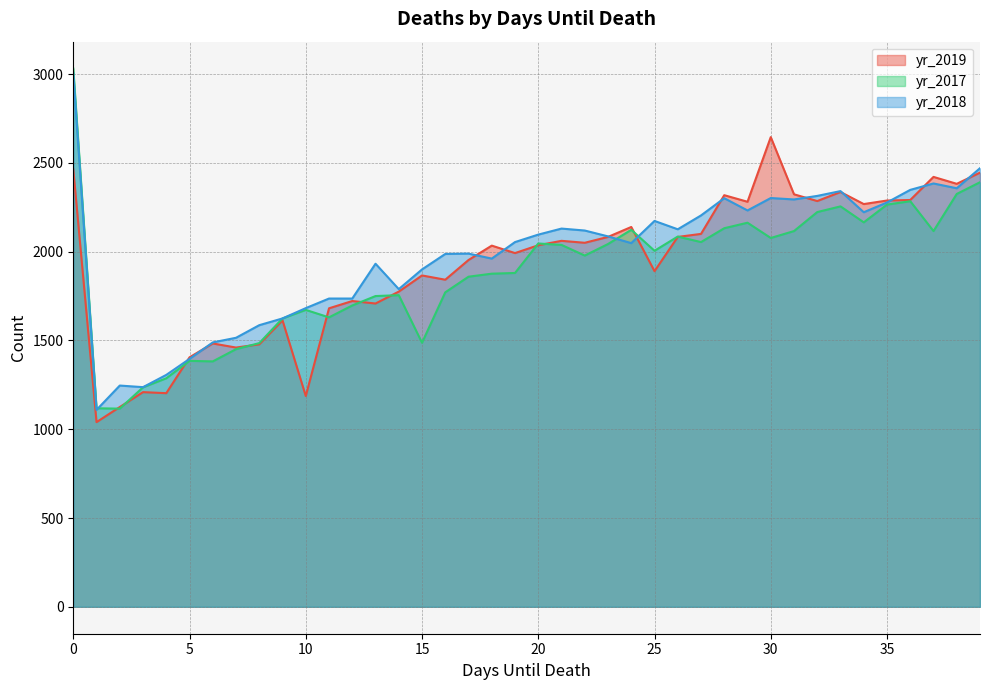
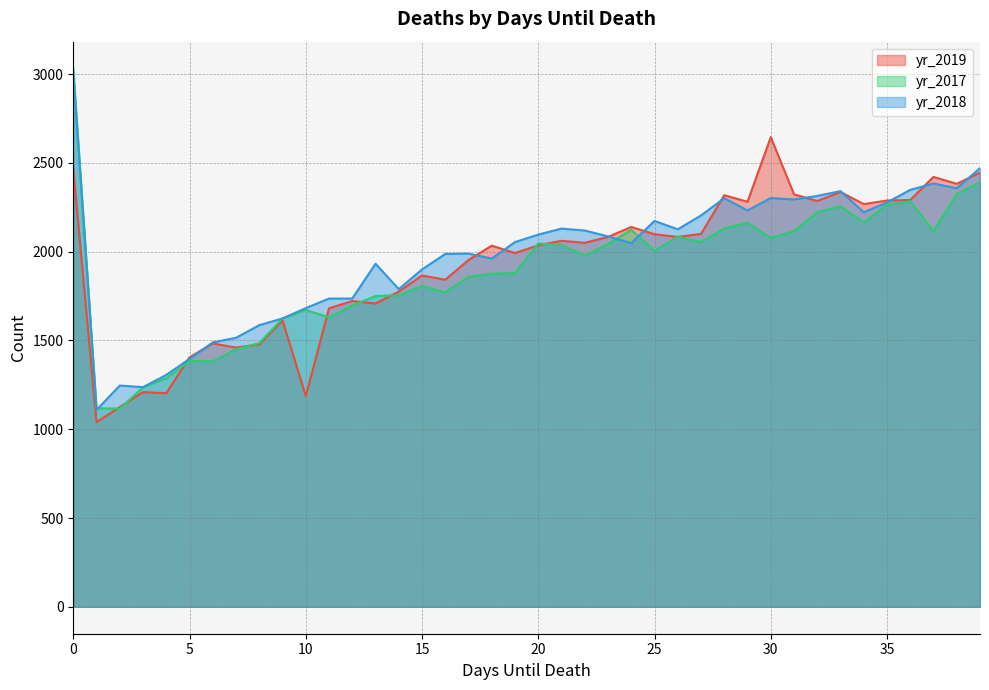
yr_2017, 15: 1490 -> 1810
yr_2019, 25: 1890 -> 2100
